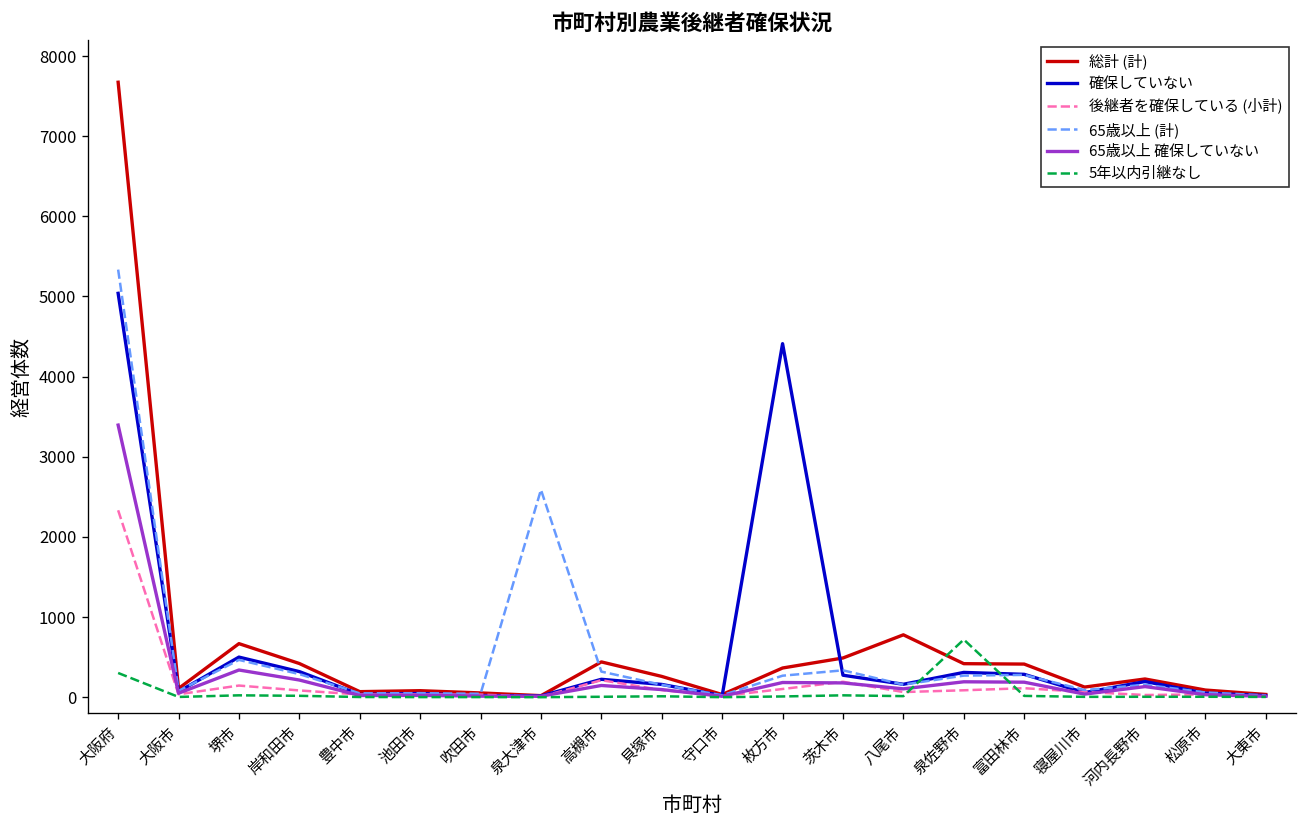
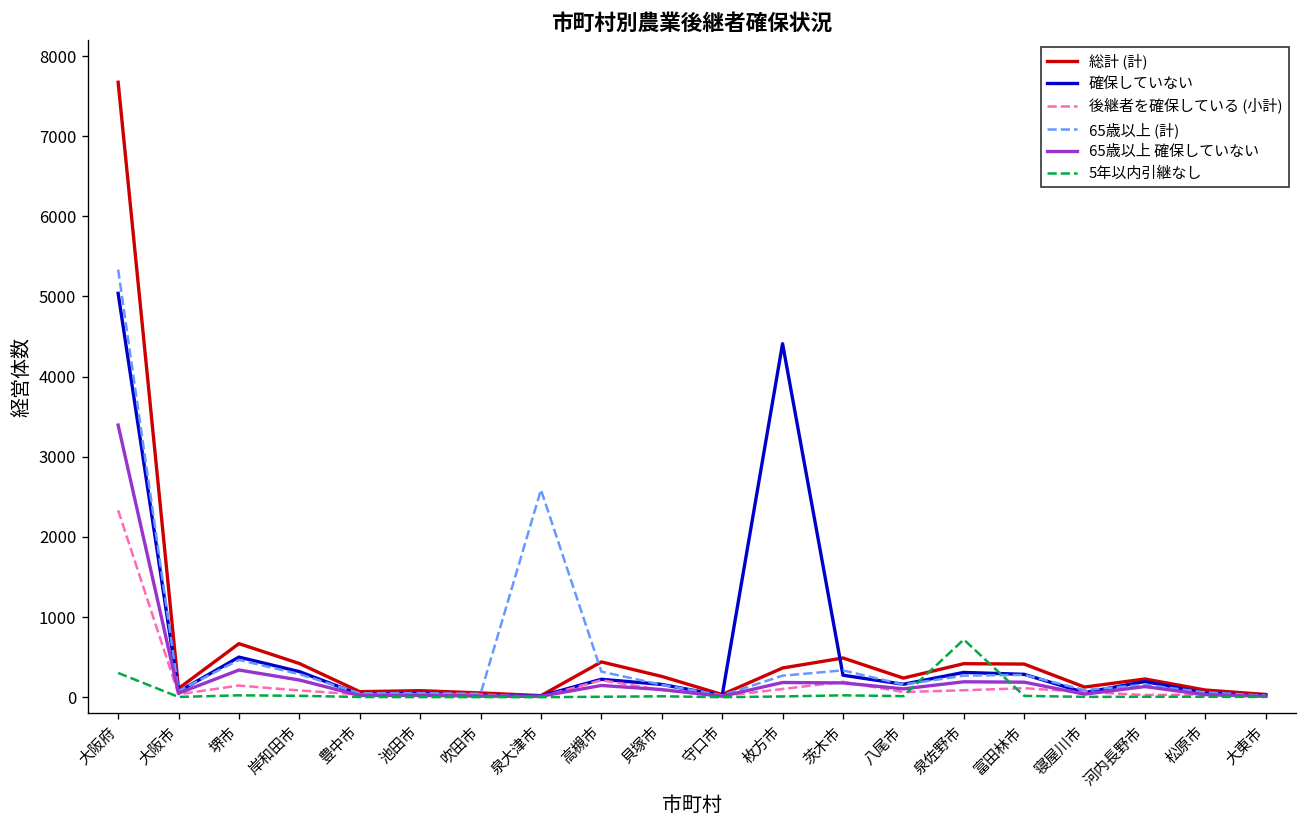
総計 (計), 八尾市: 800 -> 200
